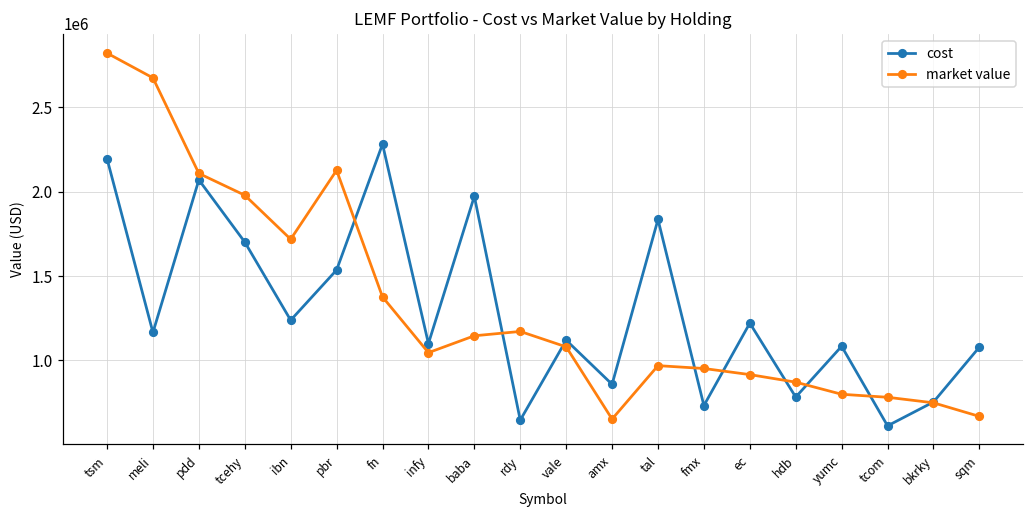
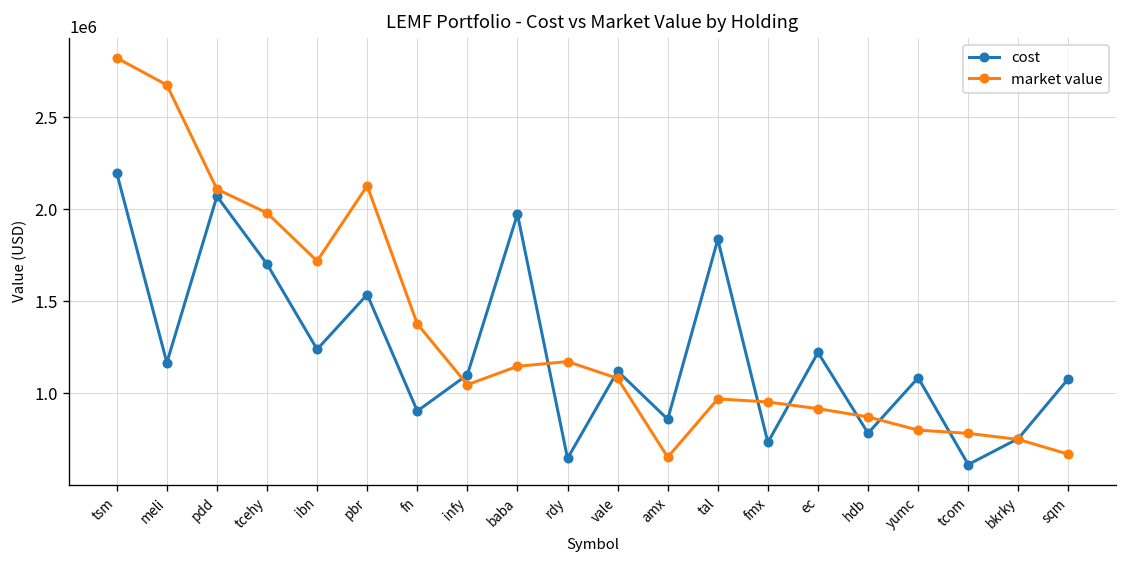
cost, fn: 2280000 -> 900000
